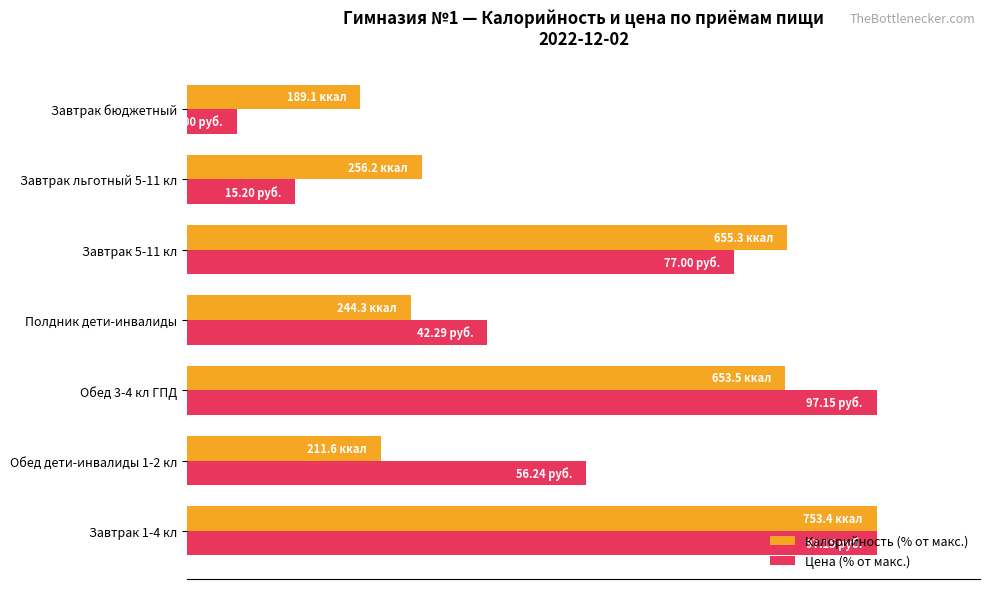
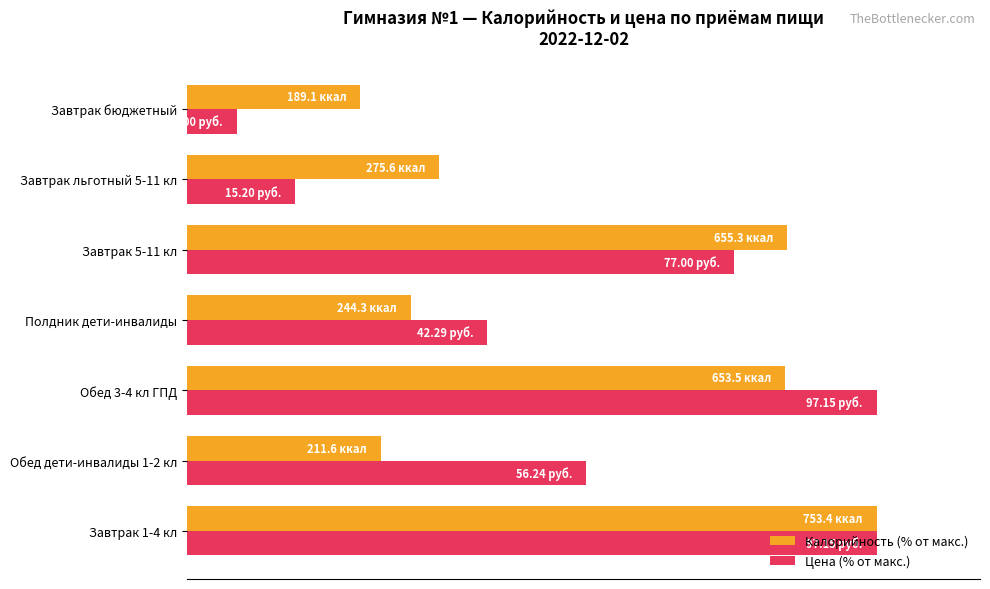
Калорийность (% от макс.), Завтрак льготный 5-11 кл: 256.2 -> 275.6
